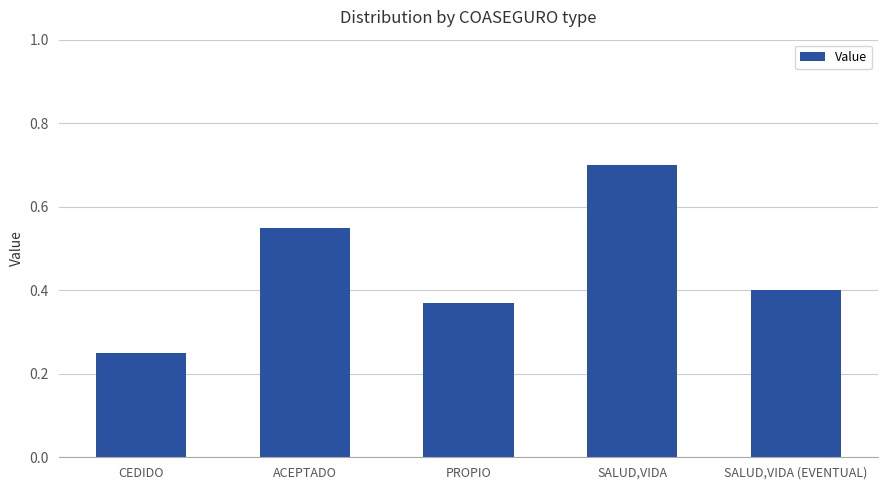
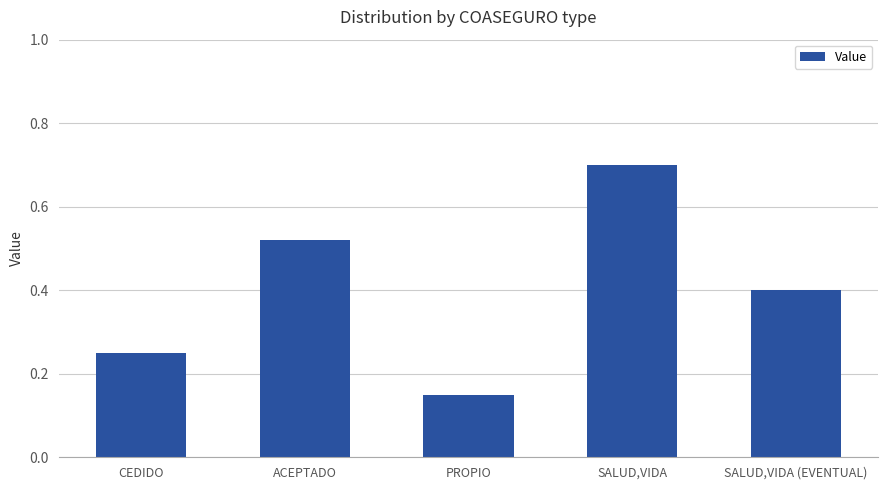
ACEPTADO: 0.55 -> 0.52
PROPIO: 0.37 -> 0.15
